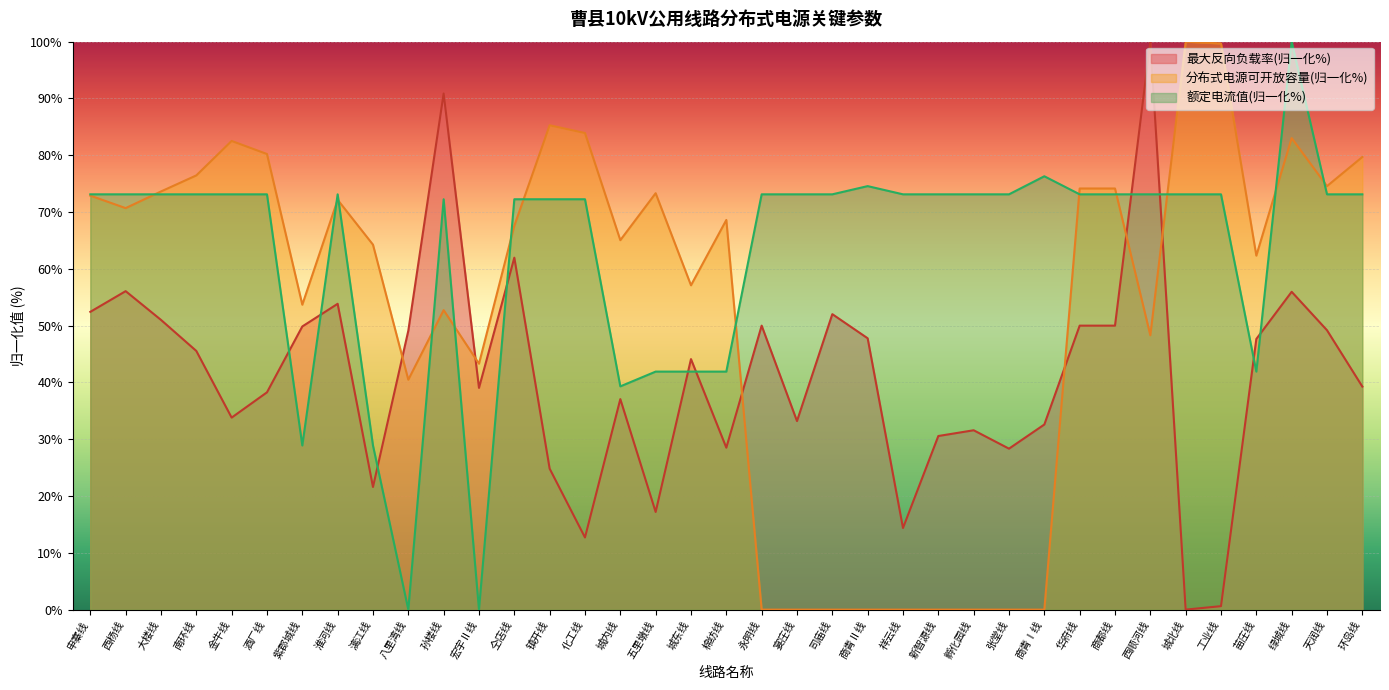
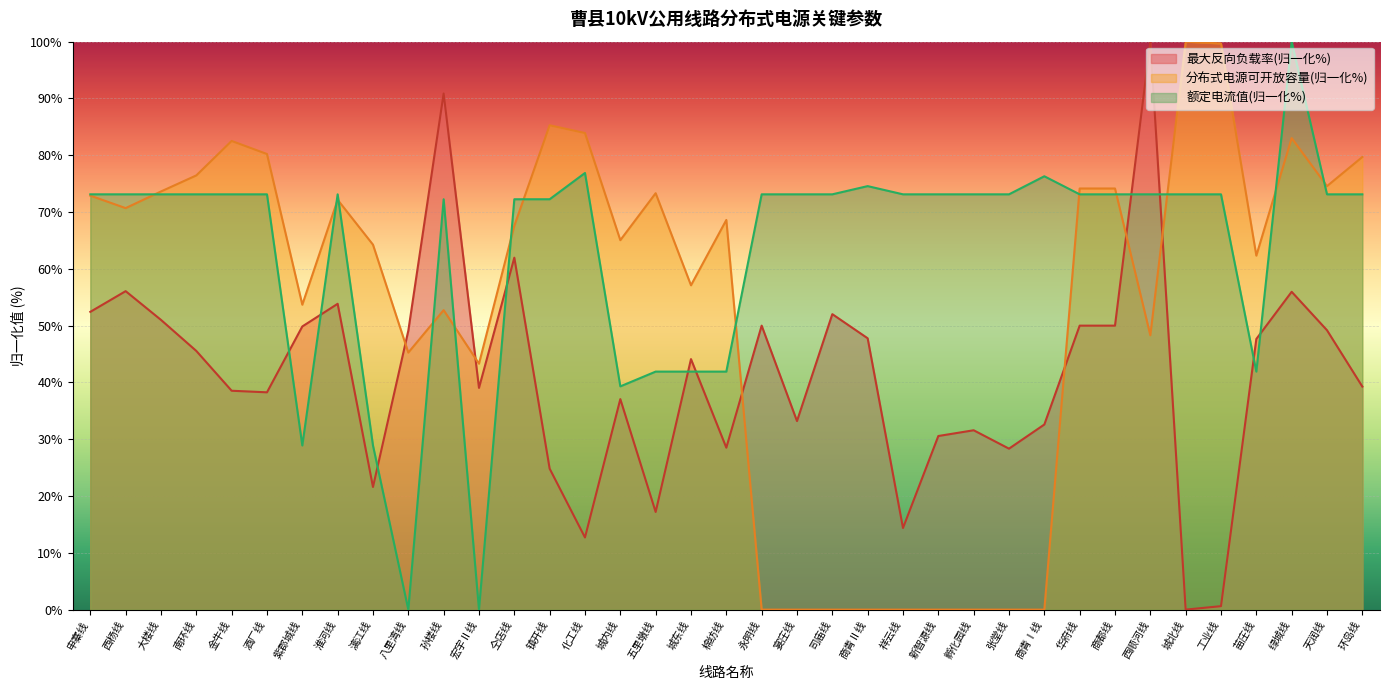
最大反向负载率(归一化%), 金牛线: 34% -> 39%
分布式电源可开放容量(归一化%), 八里湾线: 40% -> 45%
额定电流值(归一化%), 化工线: 72% -> 77%
